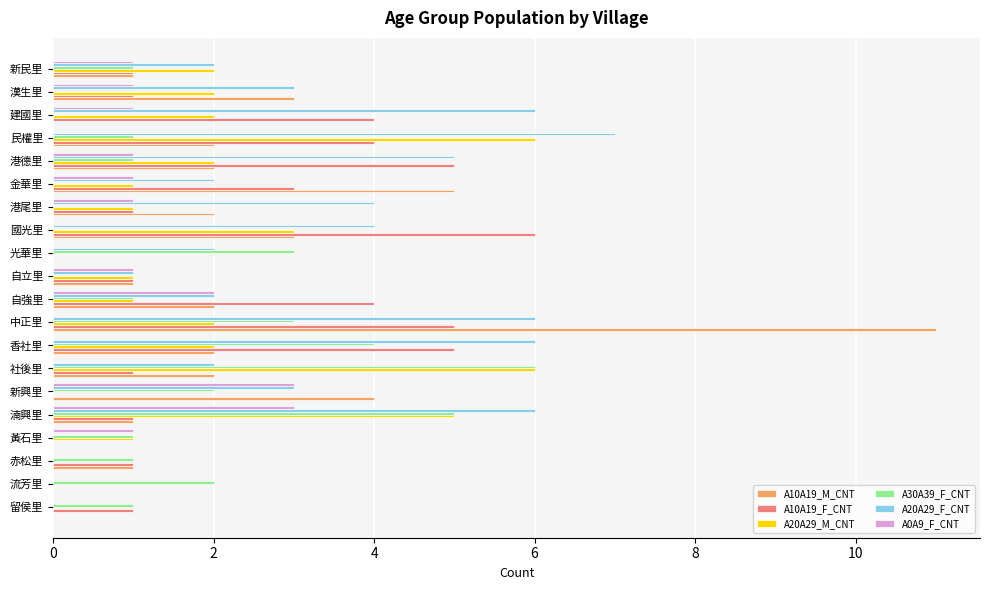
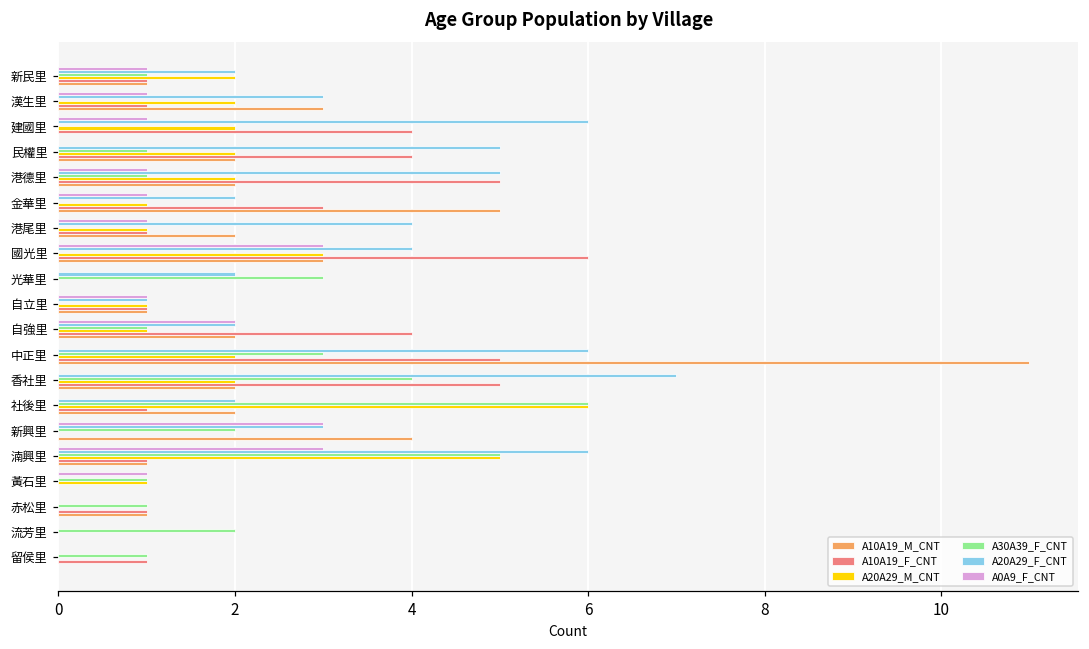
A20A29_F_CNT, 民權里: 7 -> 5
A20A29_M_CNT, 民權里: 6 -> 2
A0A9_F_CNT, 國光里: 0 -> 3
A20A29_F_CNT, 香社里: 6 -> 7
